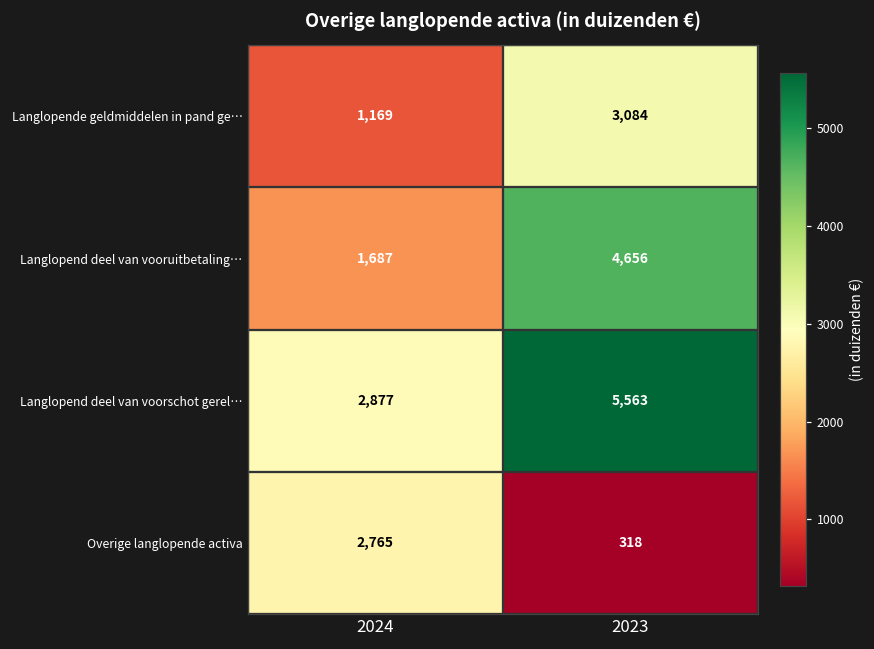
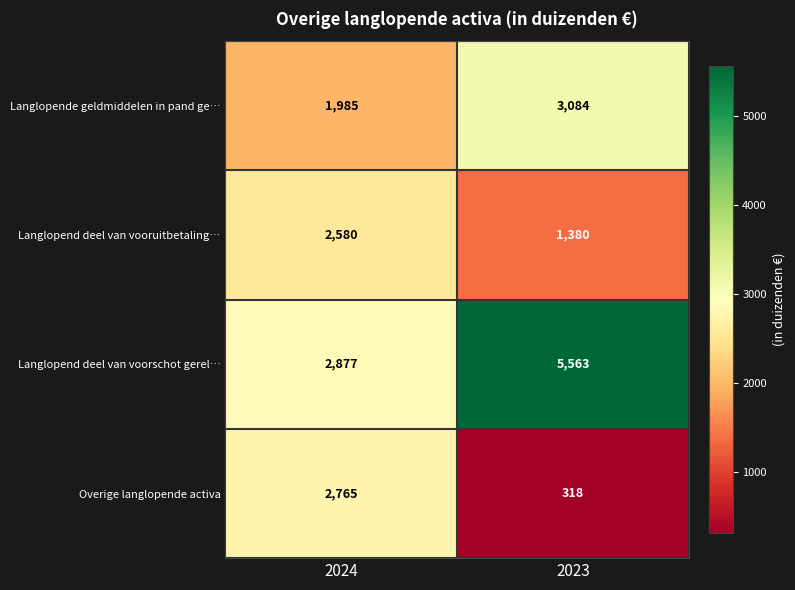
Langlopende geldmiddelen in pand ge…, 2024: 1,169 -> 1,985
Langlopend deel van vooruitbetaling…, 2024: 1,687 -> 2,580
Langlopend deel van vooruitbetaling…, 2023: 4,656 -> 1,380
